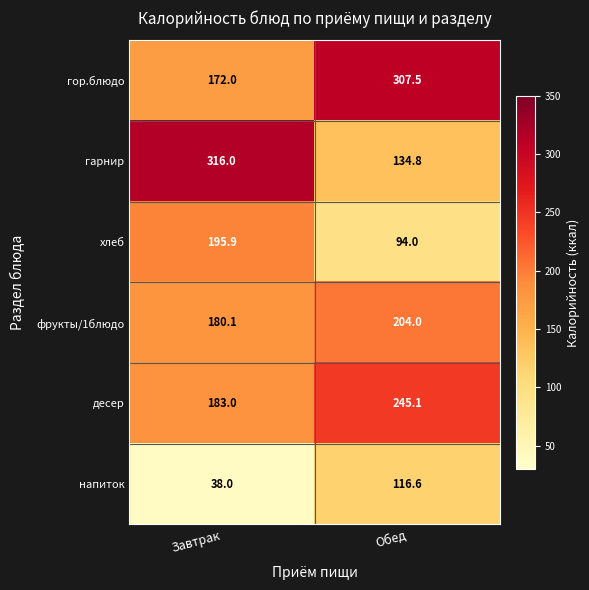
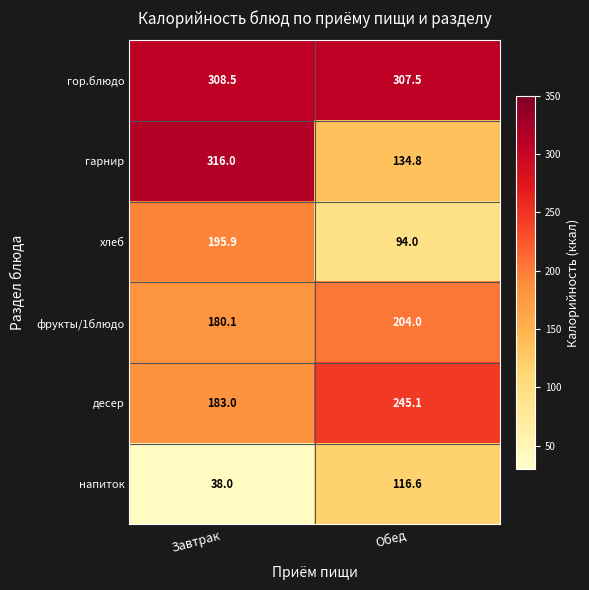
гор.блюдо, Завтрак: 172.0 -> 308.5
